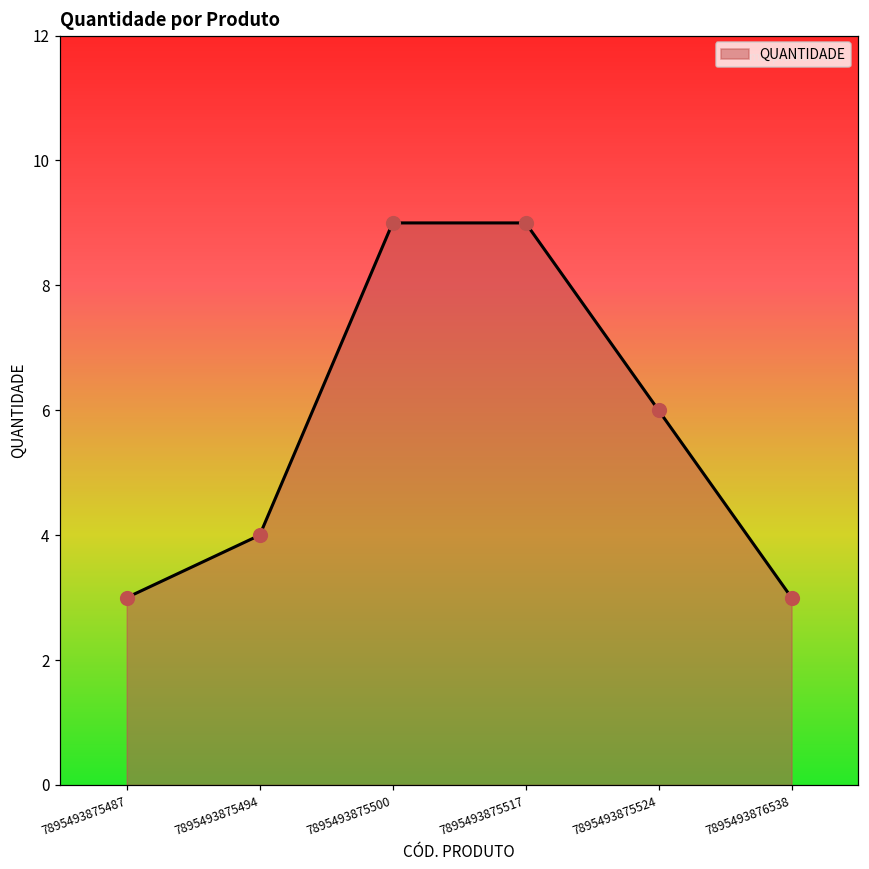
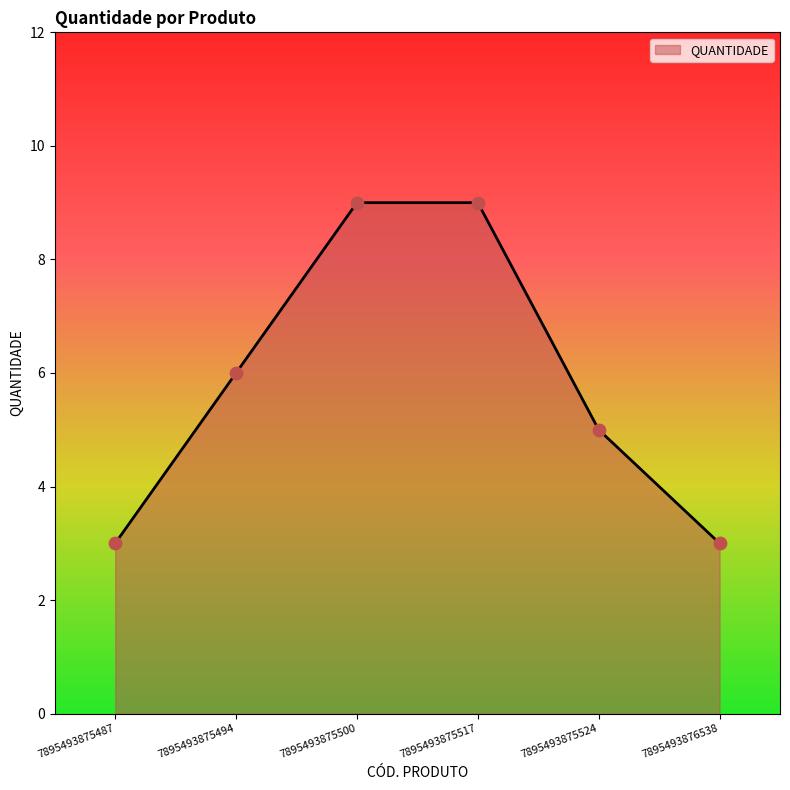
7895493875494: 4 -> 6
7895493875524: 6 -> 5
